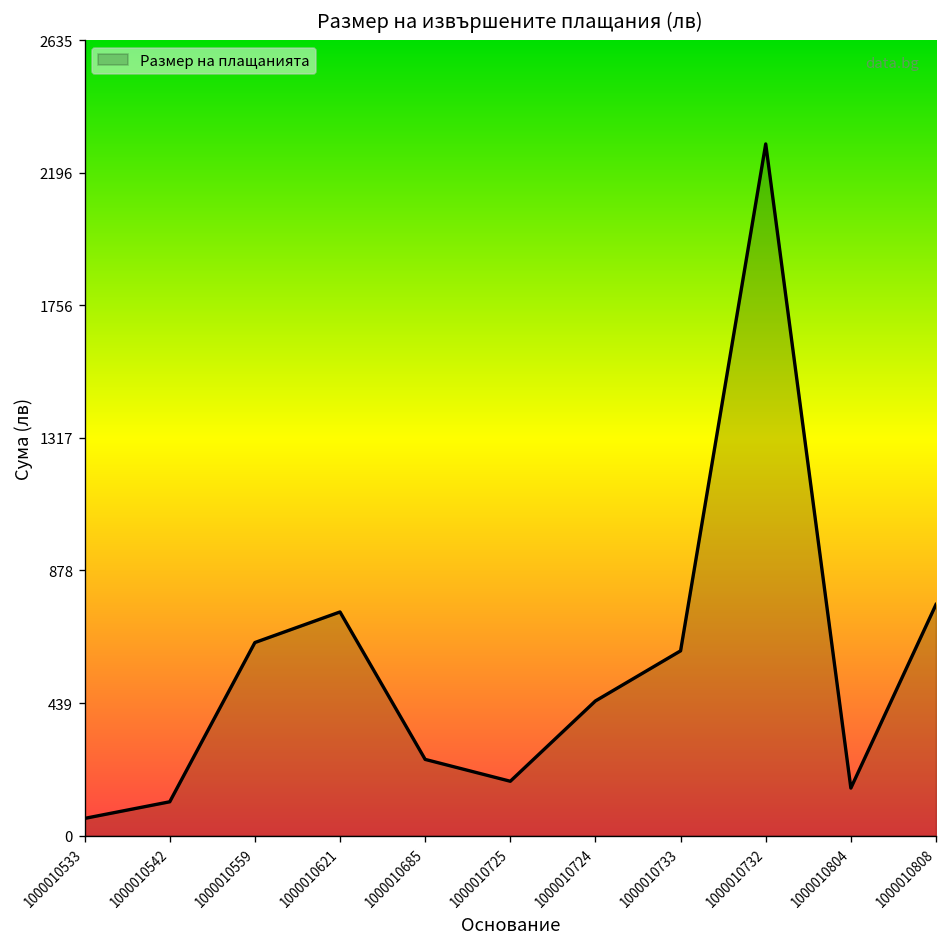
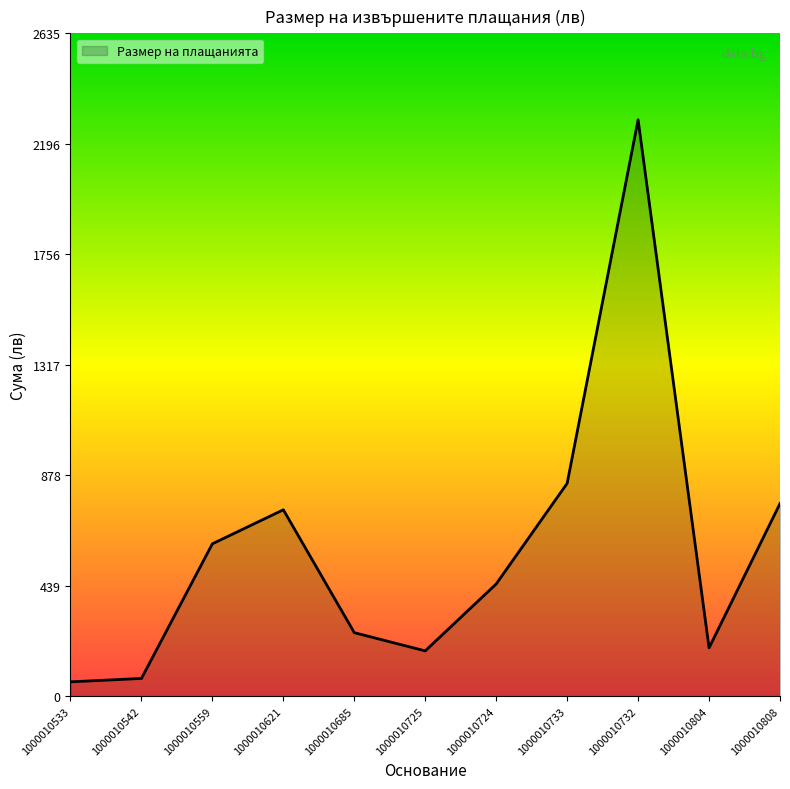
1000010542: 110 -> 70
1000010559: 640 -> 610
1000010733: 610 -> 850
1000010804: 160 -> 190
